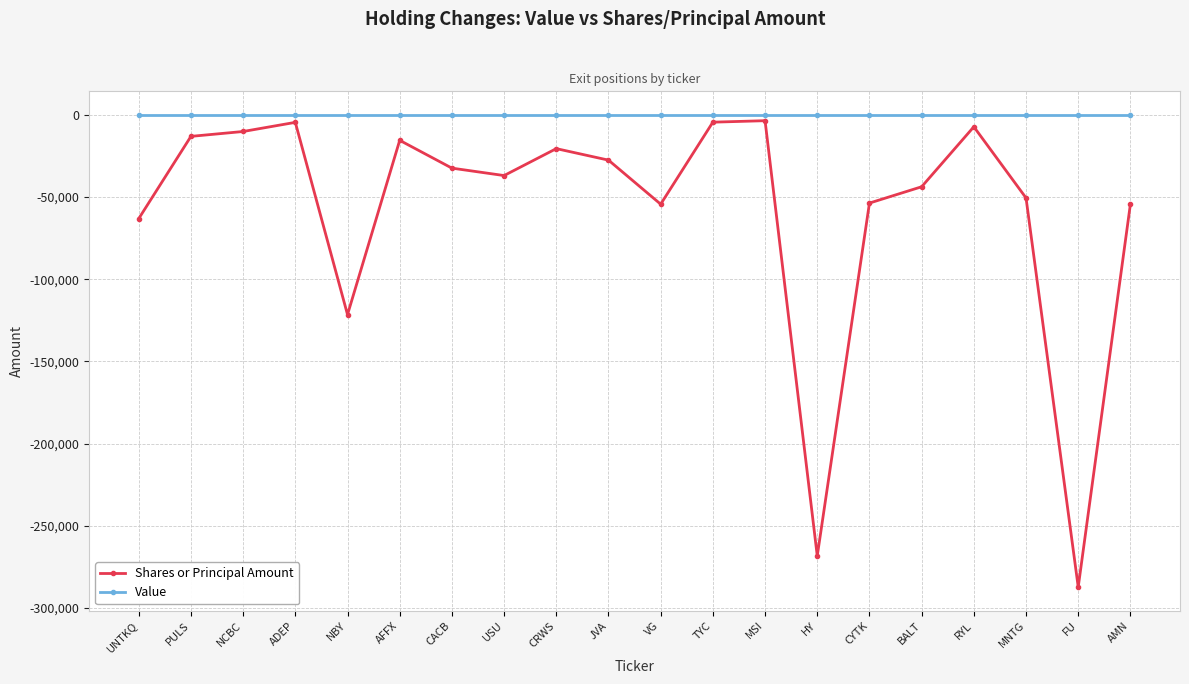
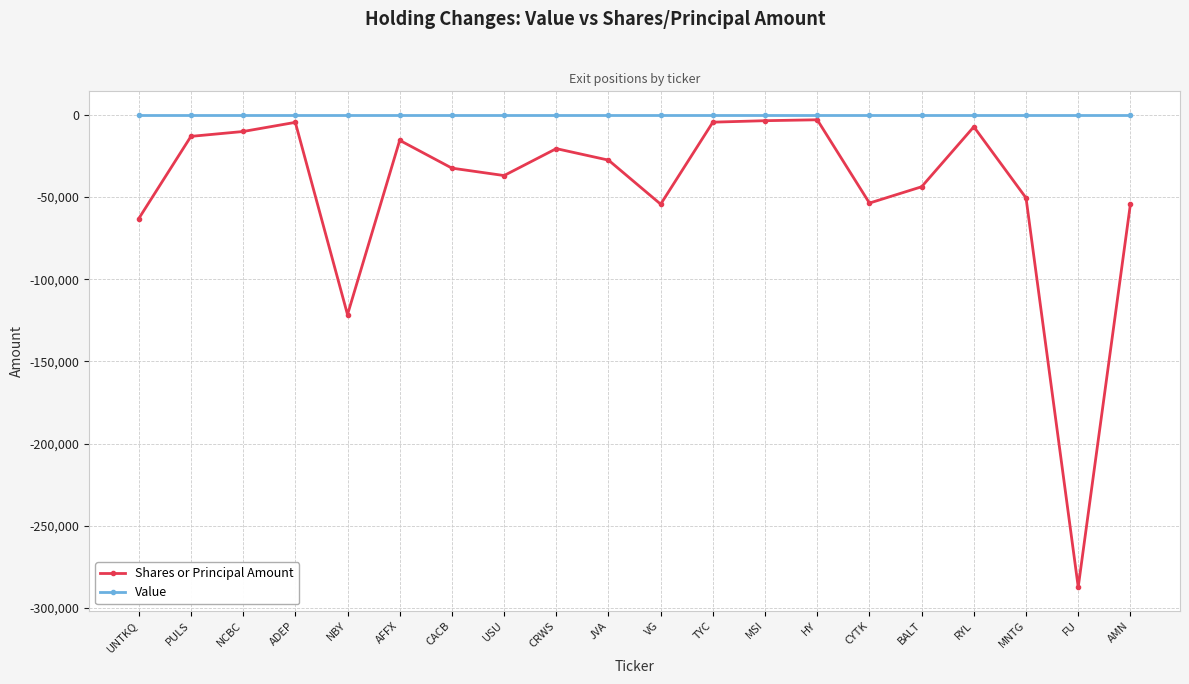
Shares or Principal Amount, HY: -268,000 -> -3,000
